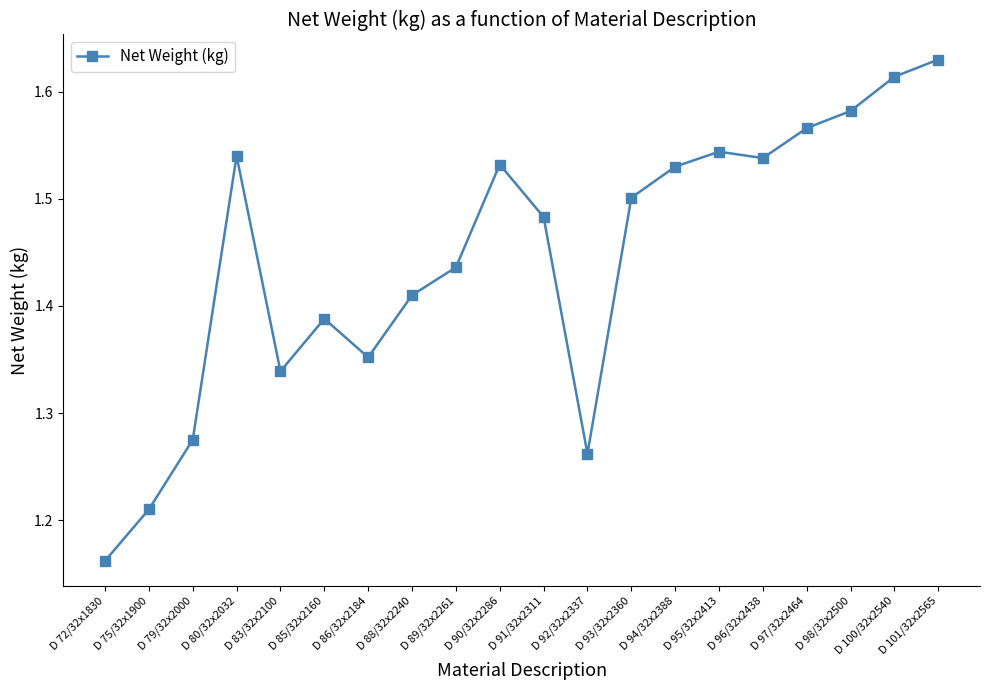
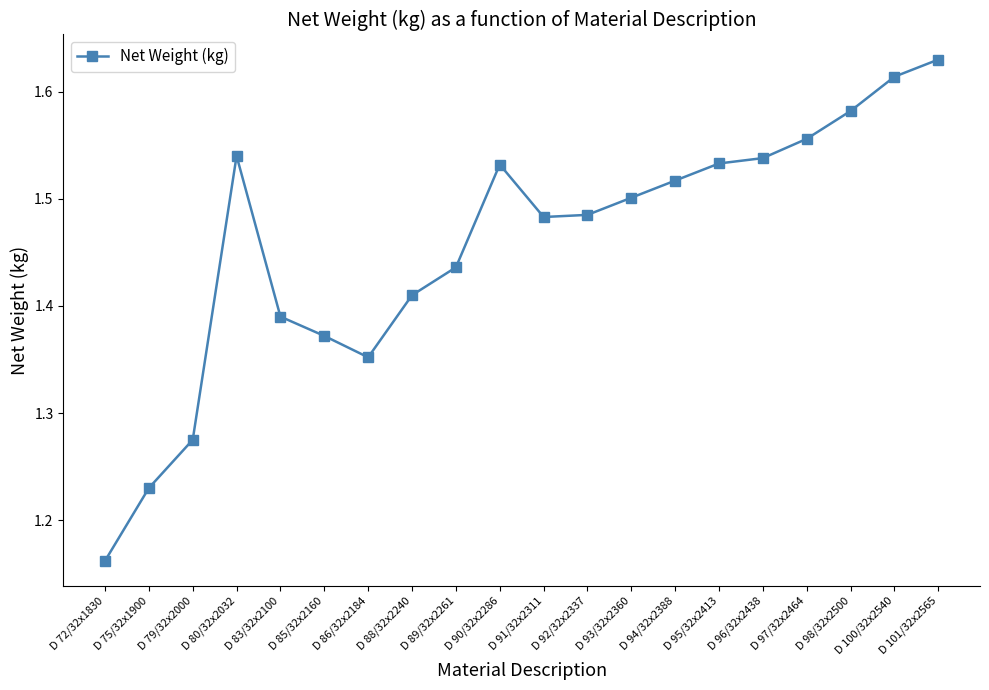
D 75/32x1900: 1.21 -> 1.23
D 83/32x2100: 1.339 -> 1.390
D 85/32x2160: 1.388 -> 1.372
D 92/32x2337: 1.262 -> 1.485
D 94/32x2388: 1.530 -> 1.517
D 95/32x2413: 1.544 -> 1.533
D 97/32x2464: 1.566 -> 1.556
